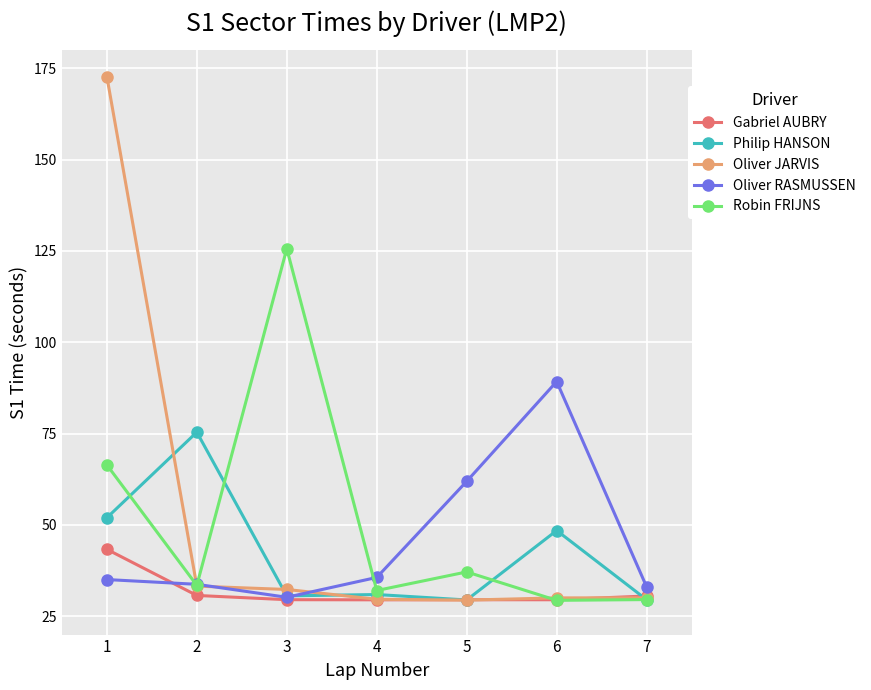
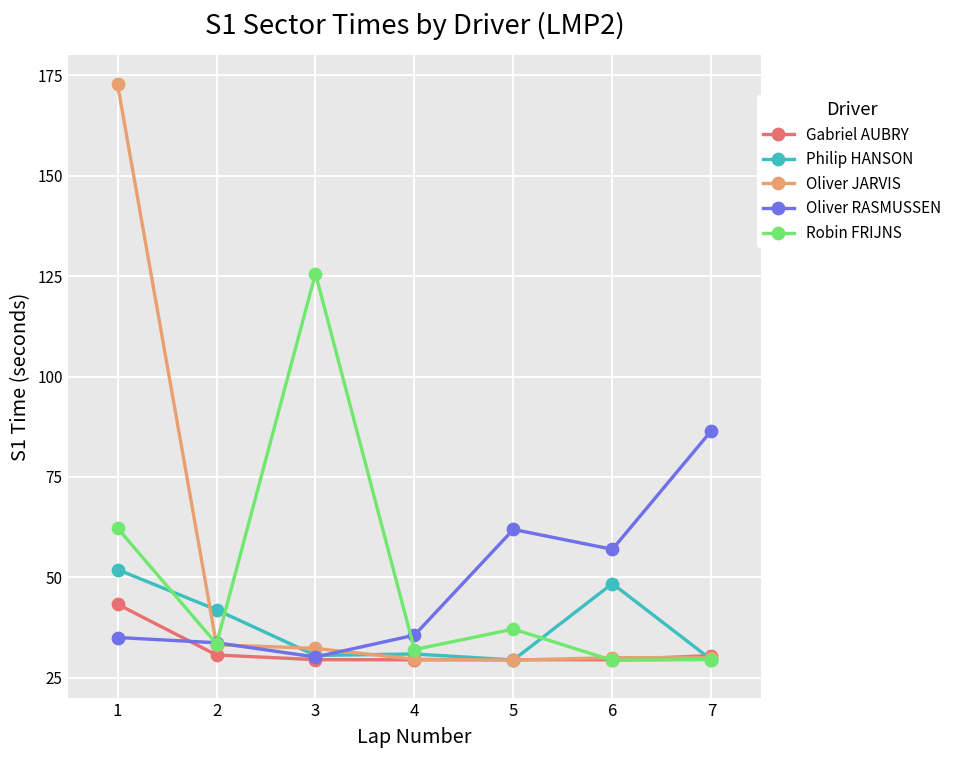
Robin FRIJNS, 1: 66 -> 62
Philip HANSON, 2: 75 -> 42
Oliver RASMUSSEN, 6: 89 -> 57
Oliver RASMUSSEN, 7: 33 -> 86
